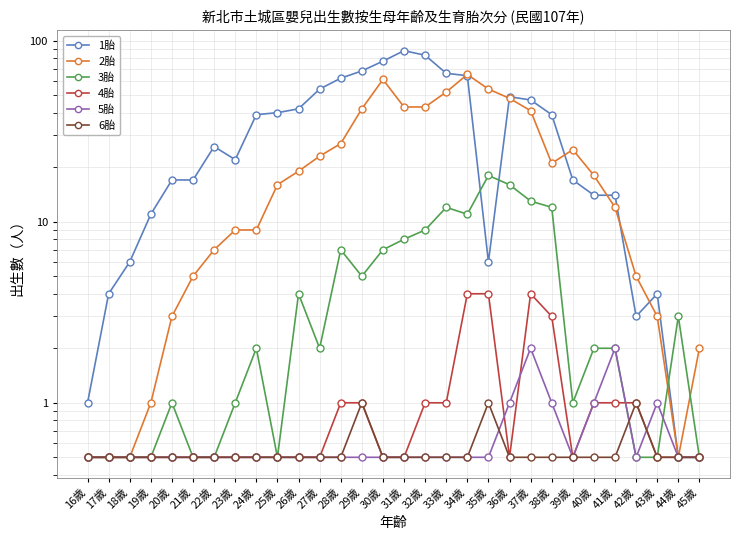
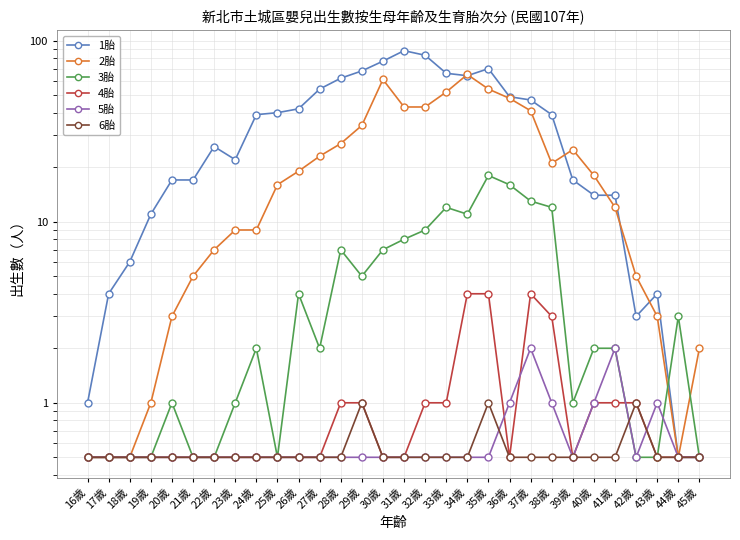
2胎, 29歲: 42 -> 34
1胎, 35歲: 6 -> 70
